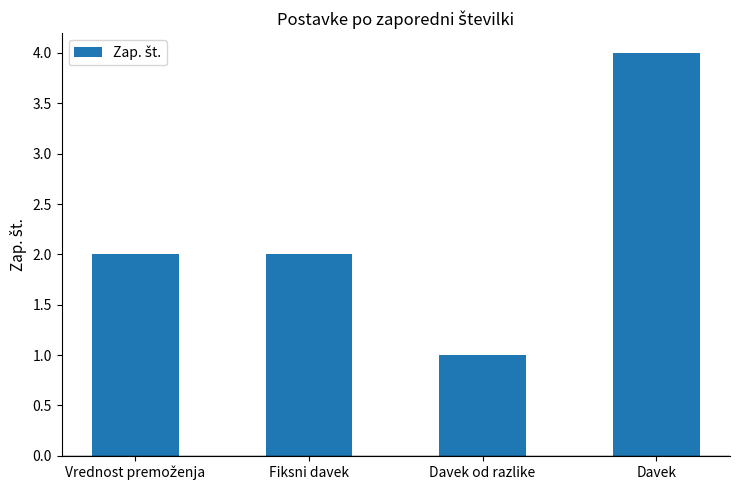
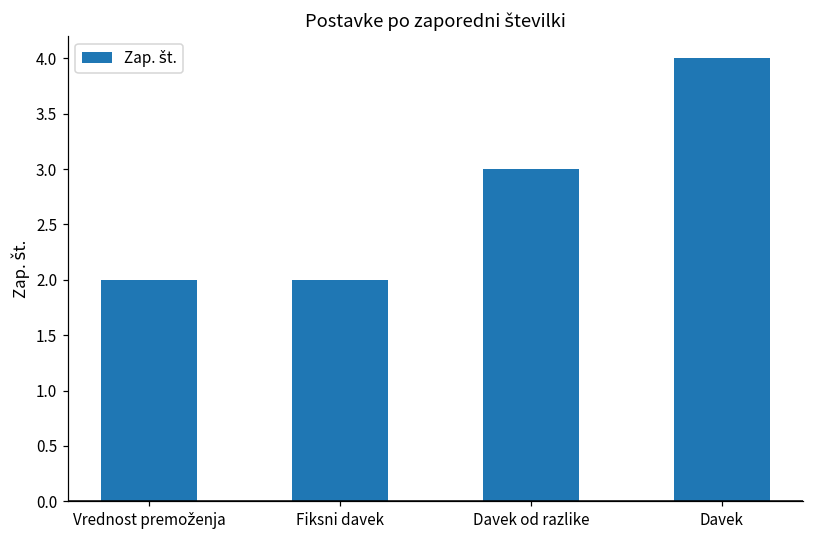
Davek od razlike: 1 -> 3
